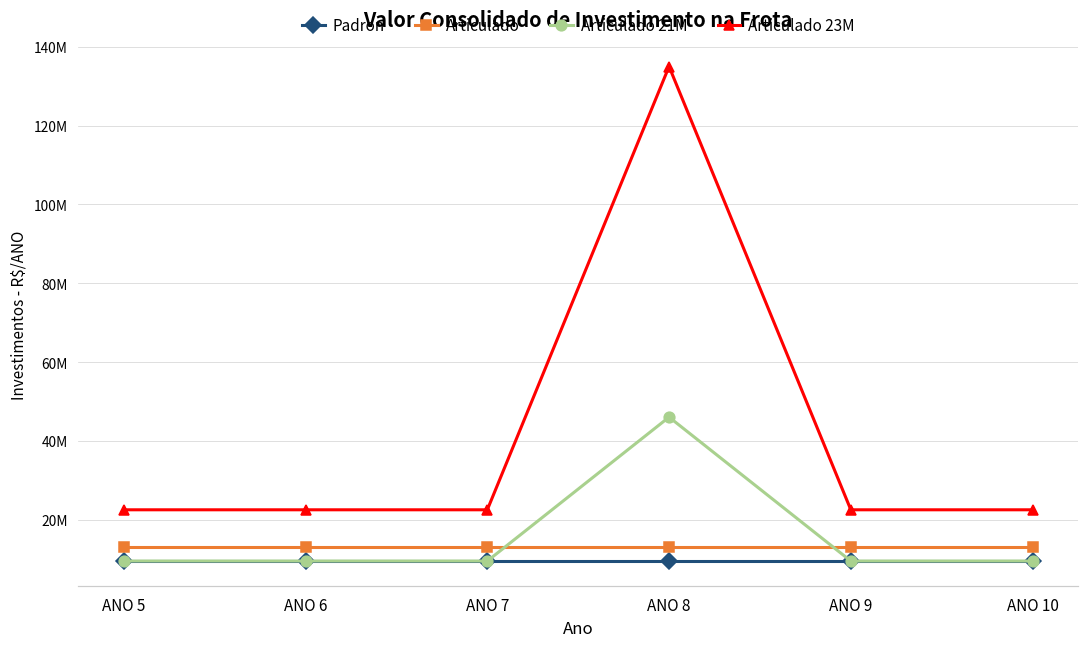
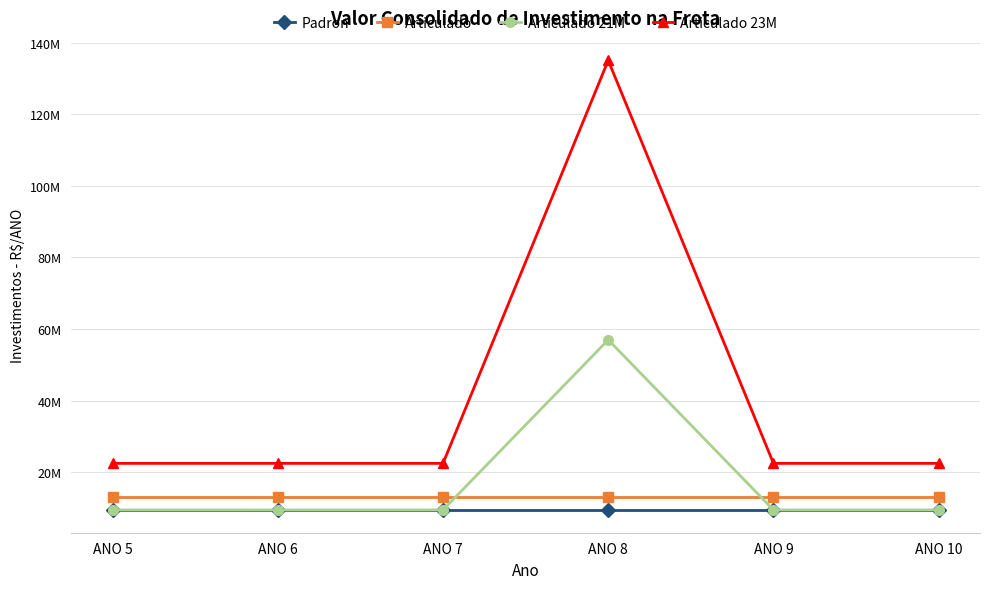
Articulado 21M, ANO 8: 46000000 -> 57000000
